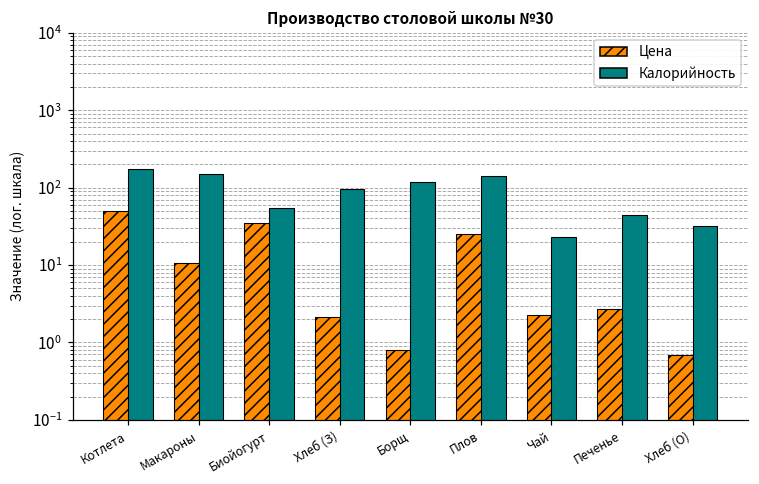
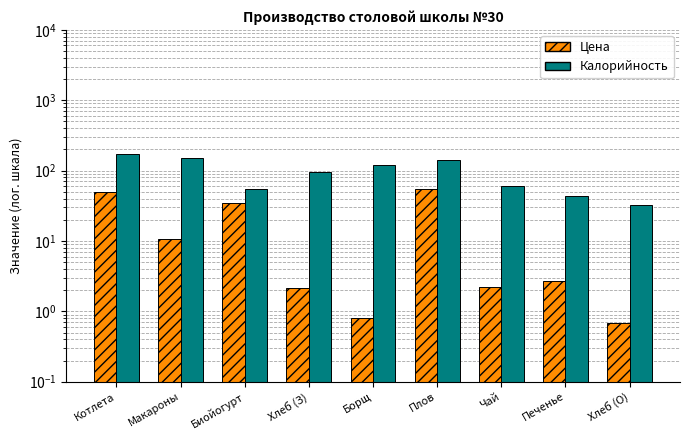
Цена, Плов: 25 -> 50
Калорийность, Чай: 23 -> 60
